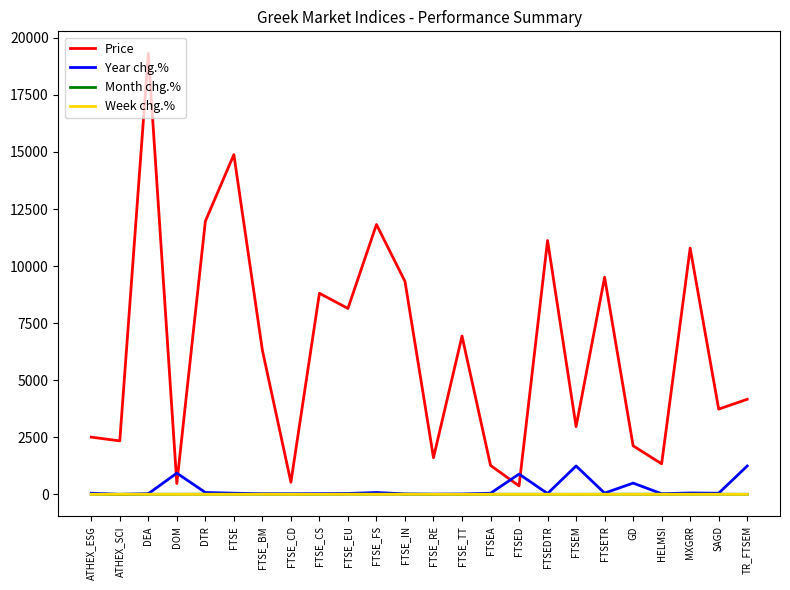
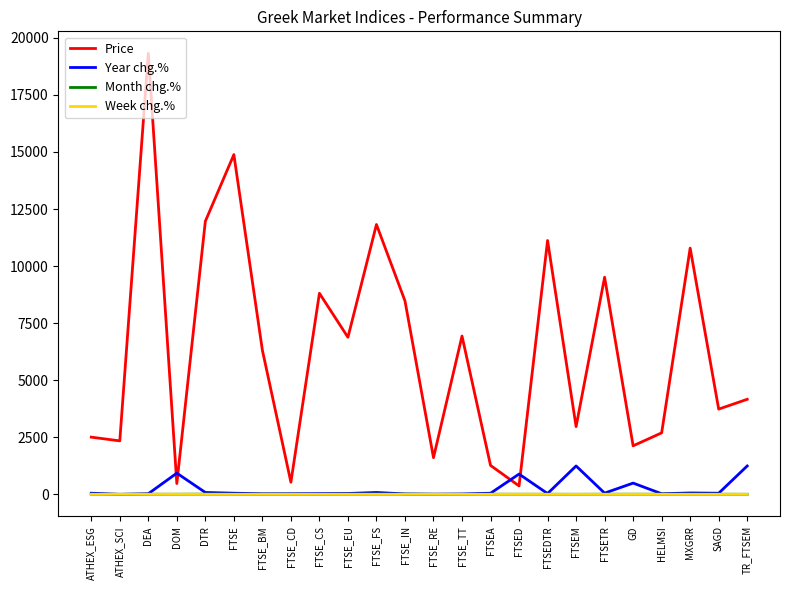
Price, FTSE_EU: 8100 -> 6900
Price, FTSE_IN: 9300 -> 8500
Price, HELMSI: 1300 -> 2700
